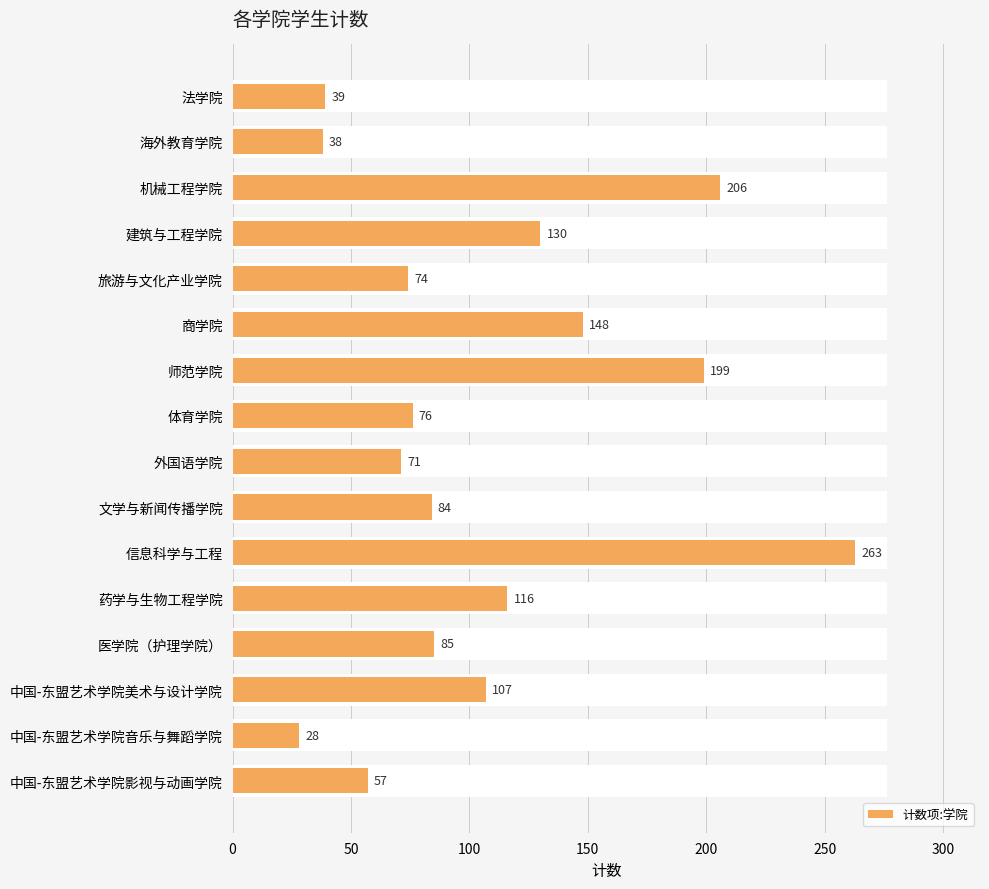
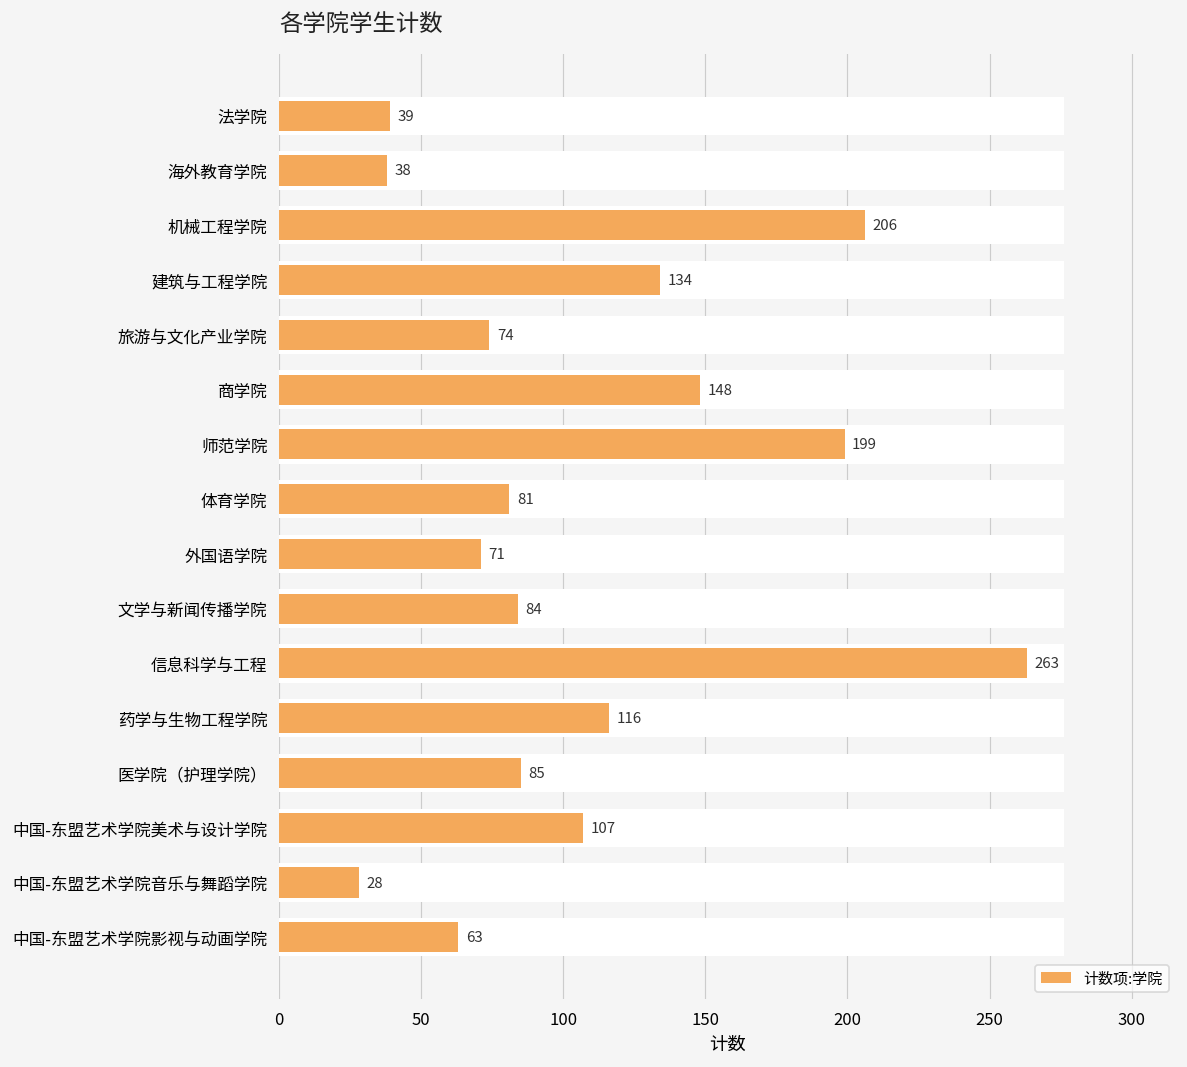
计数项:学院, 建筑与工程学院: 130 -> 134
计数项:学院, 体育学院: 76 -> 81
计数项:学院, 中国-东盟艺术学院影视与动画学院: 57 -> 63
